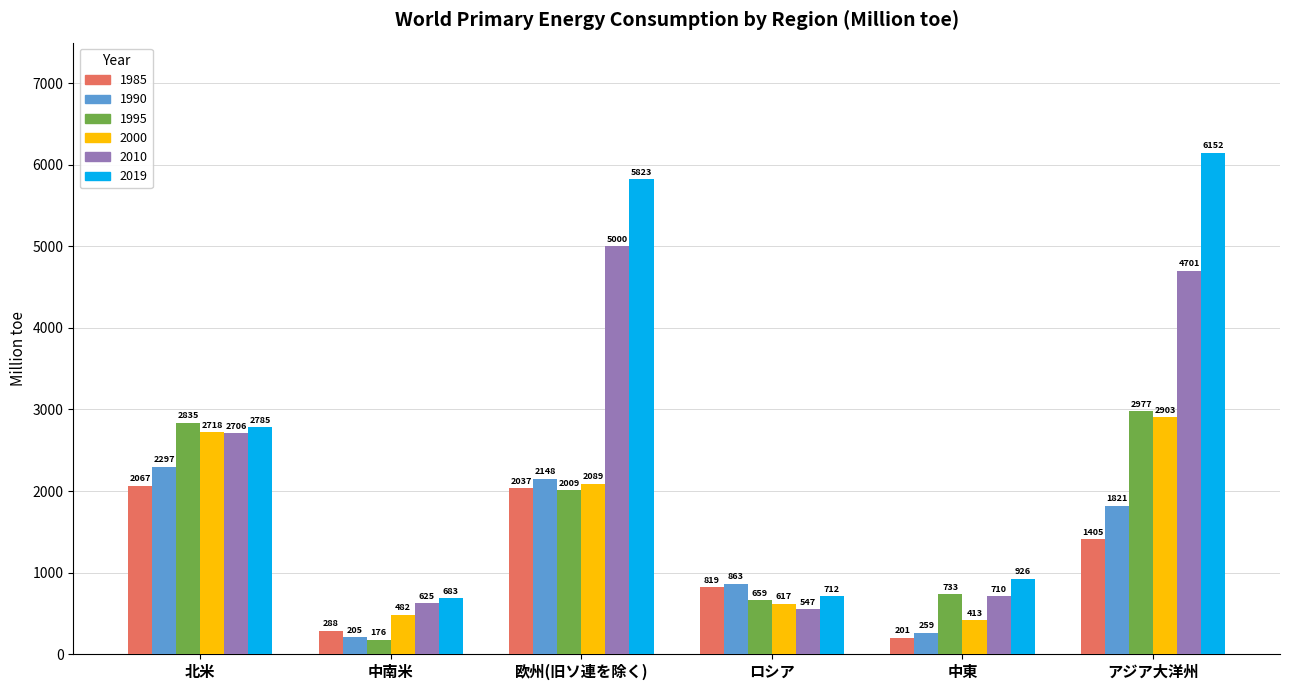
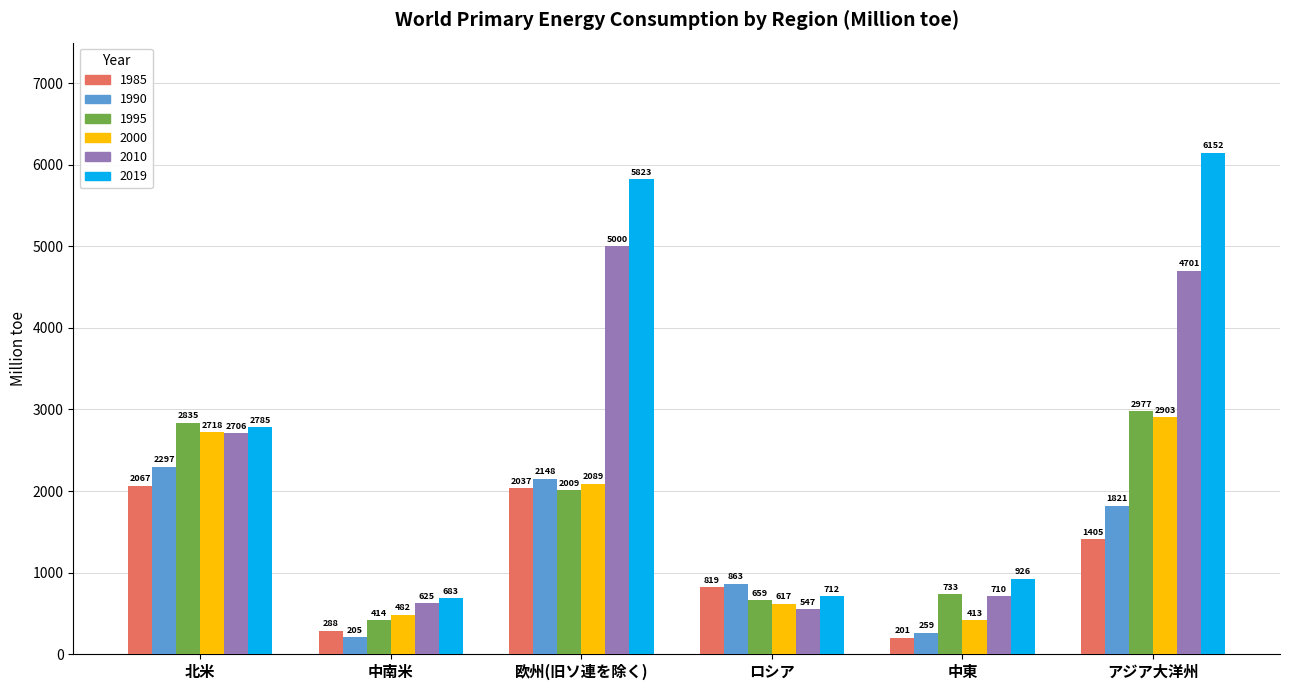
1995, 中南米: 176 -> 414
